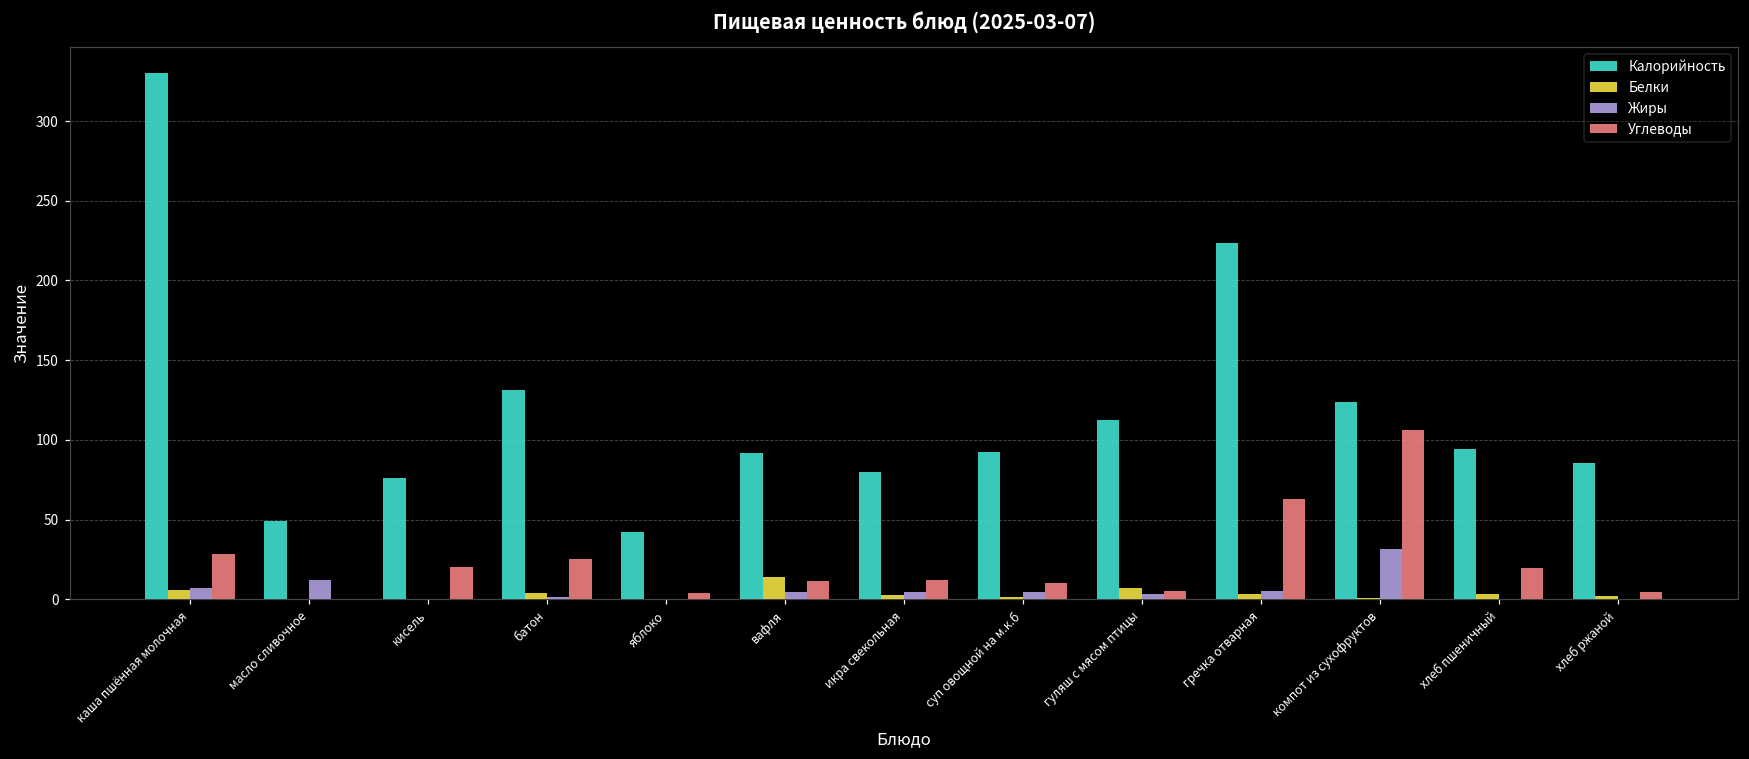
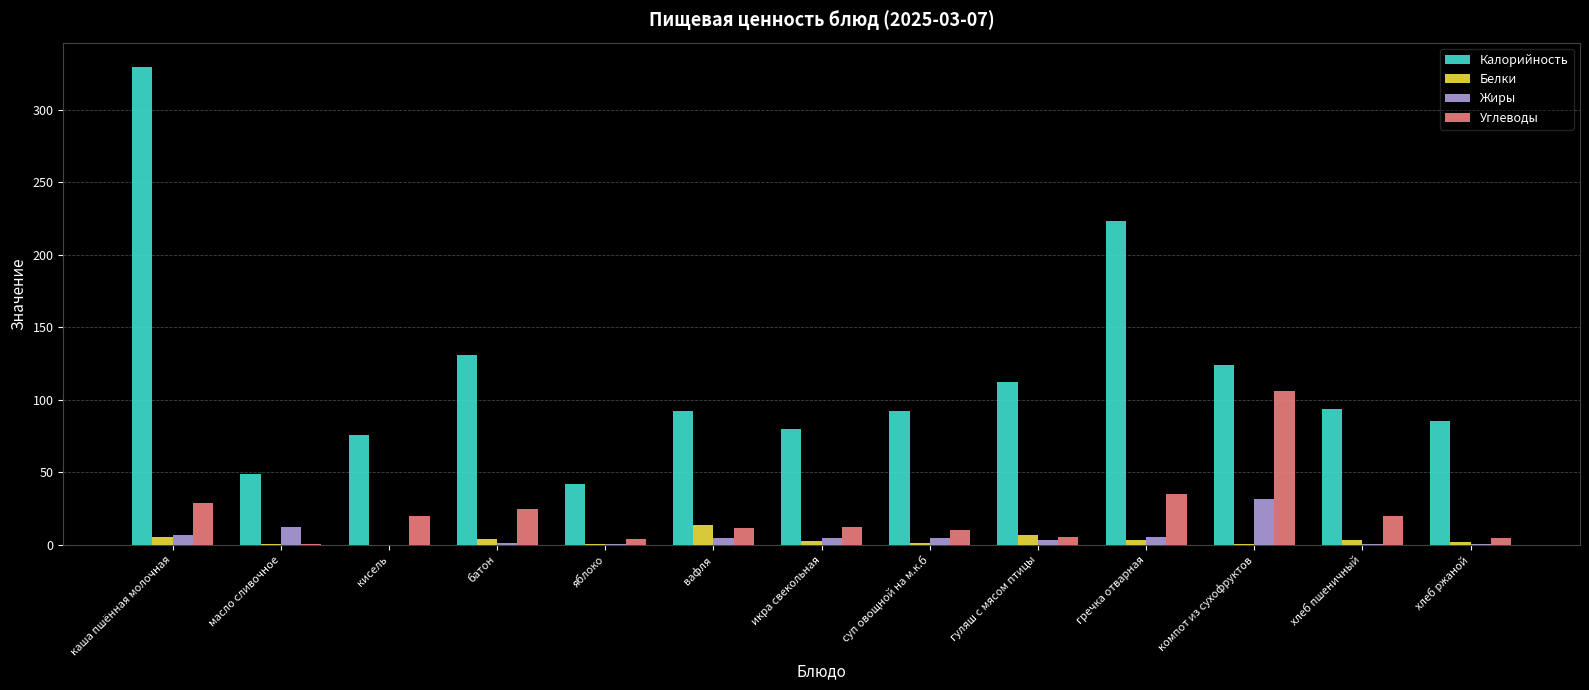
Углеводы, гречка отварная: 63 -> 35
